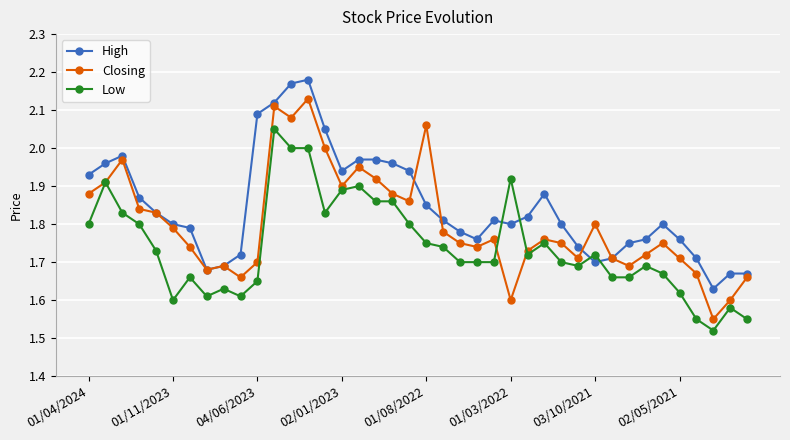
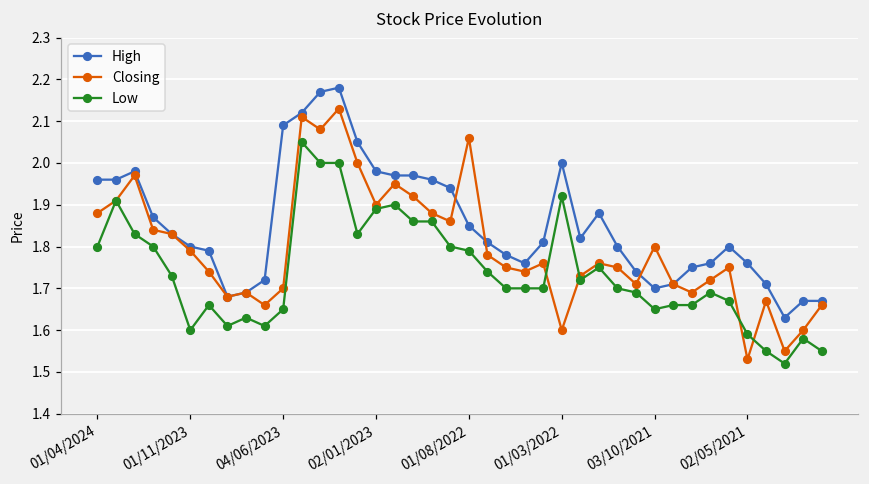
High, 01/04/2024: 1.93 -> 1.96
High, 02/01/2023: 1.94 -> 1.98
Low, 01/08/2022: 1.75 -> 1.79
High, 01/03/2022: 1.8 -> 2.0
Low, 03/10/2021: 1.72 -> 1.65
Closing, 02/05/2021: 1.71 -> 1.53
Low, 02/05/2021: 1.62 -> 1.59
